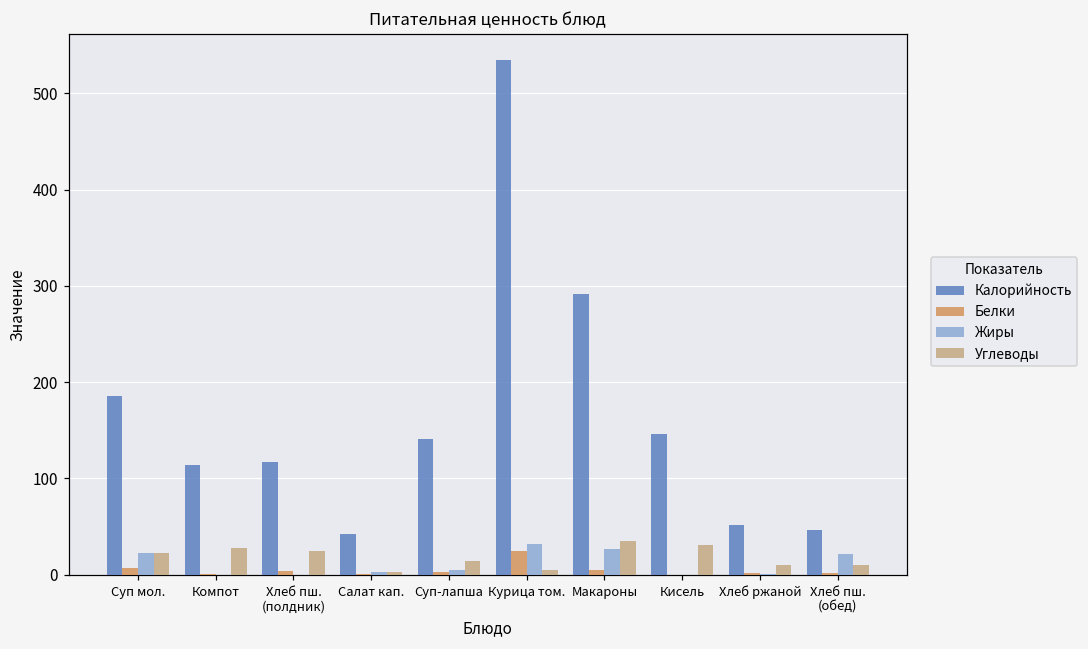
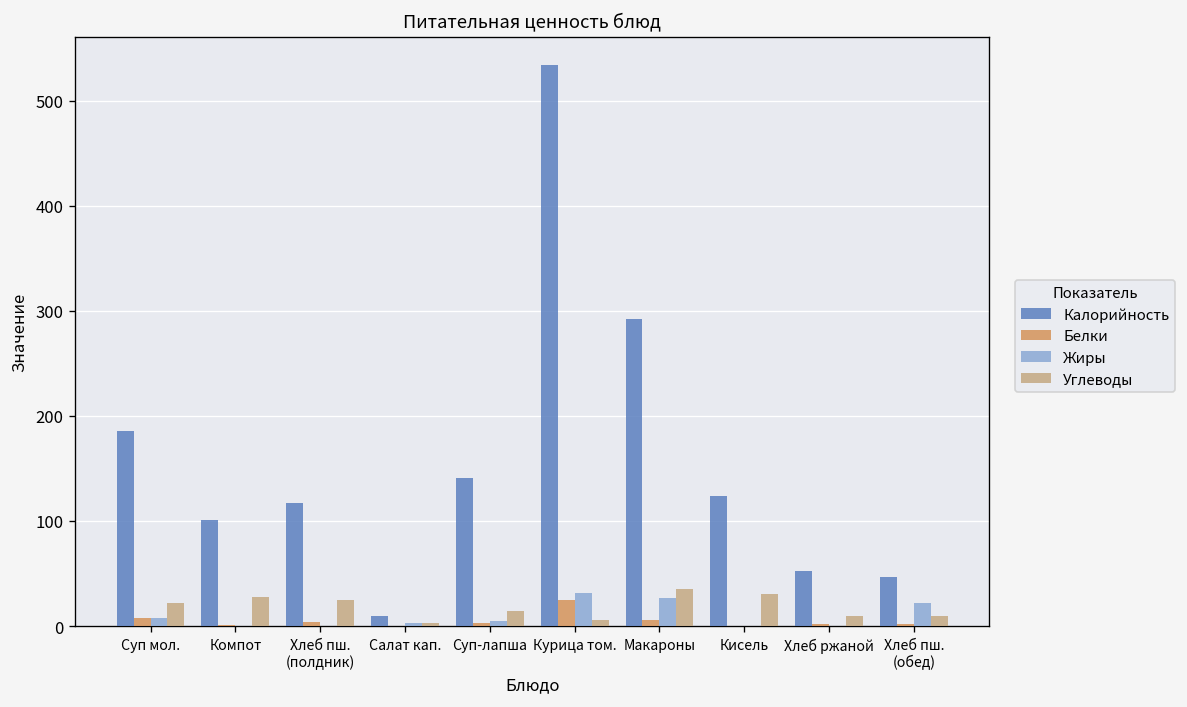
Жиры, Суп мол.: 20 -> 10
Калорийность, Компот: 110 -> 100
Калорийность, Салат кап.: 40 -> 10
Калорийность, Кисель: 150 -> 120
